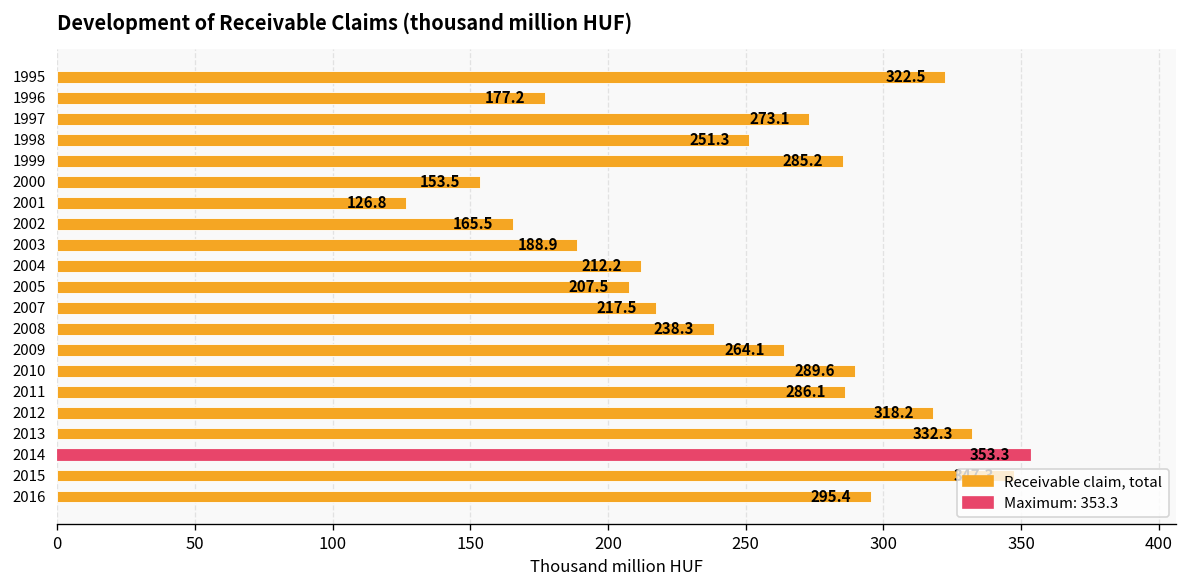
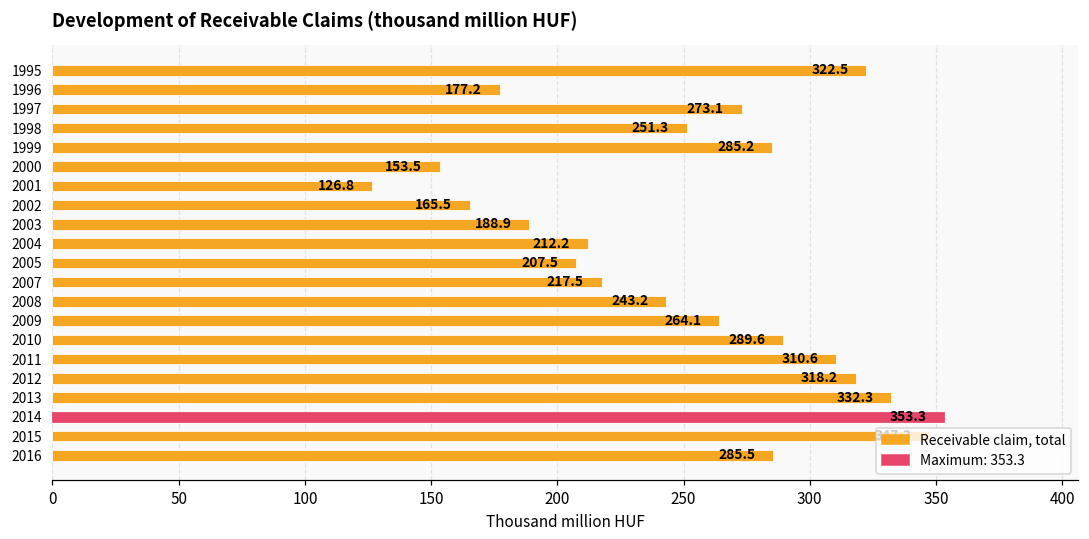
2008: 238.3 -> 243.2
2011: 286.1 -> 310.6
2016: 295.4 -> 285.5
